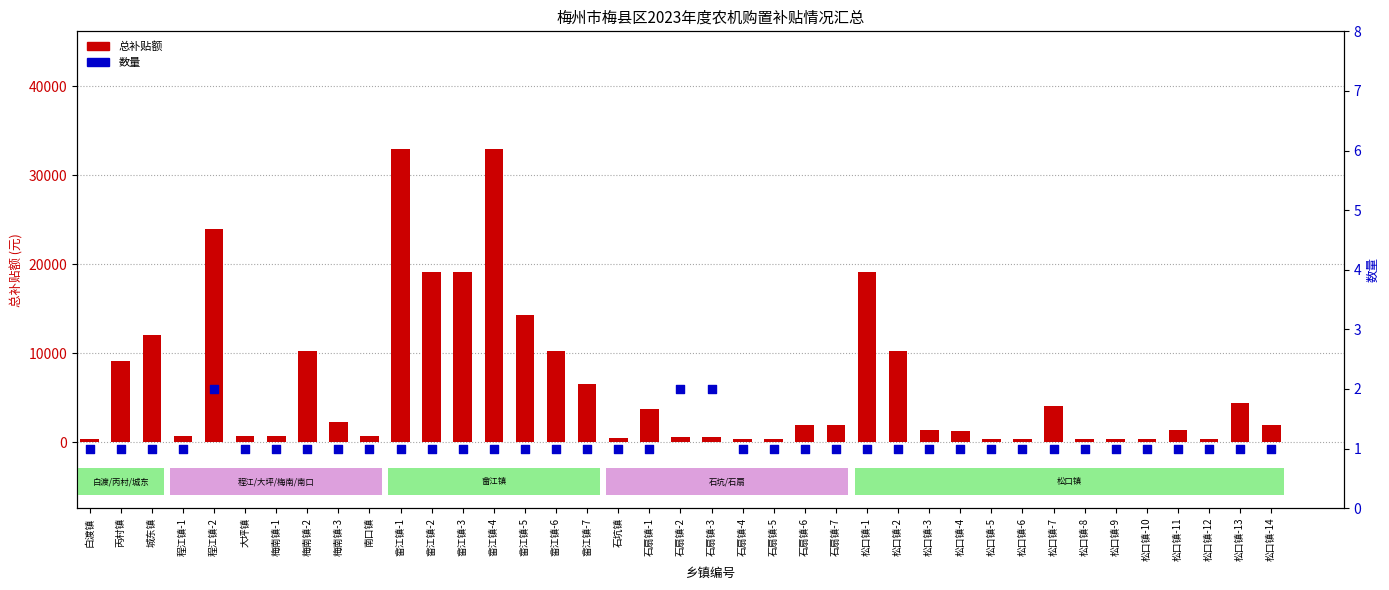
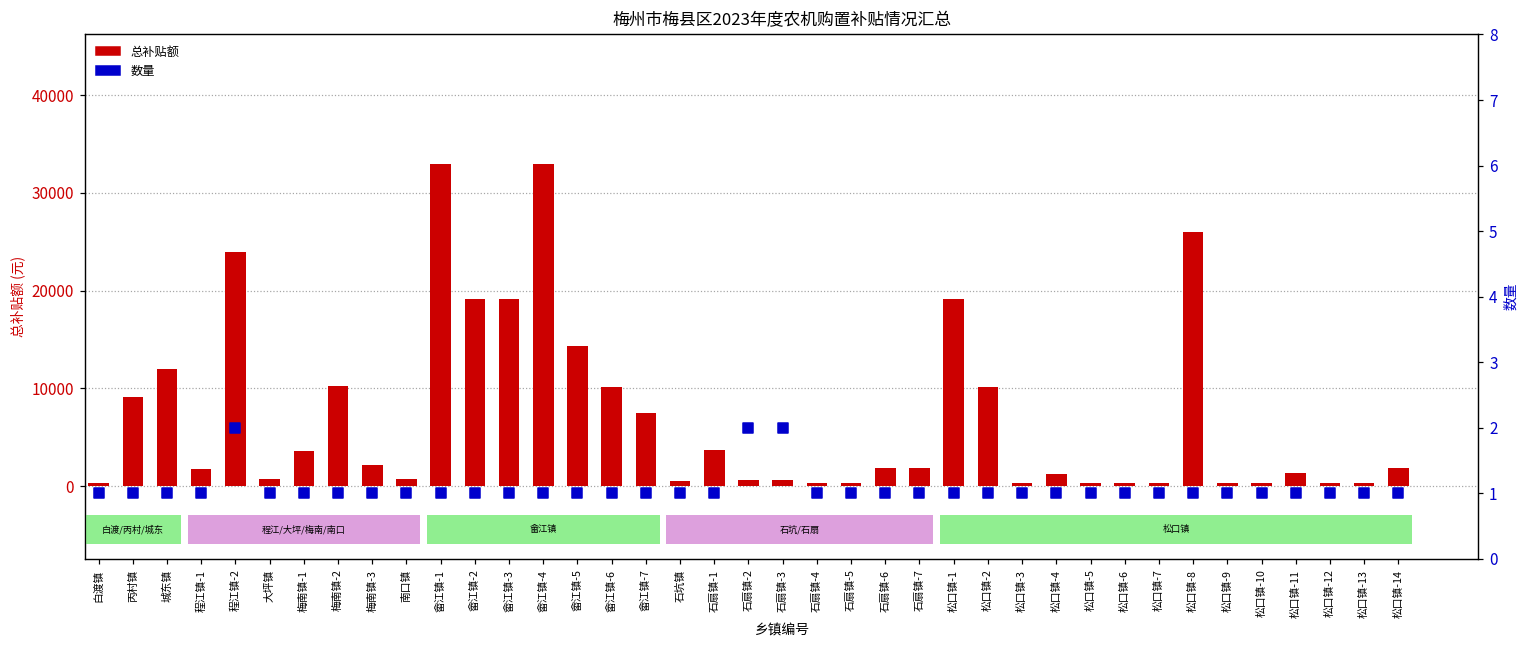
总补贴额, 程江镇-1: 1000 -> 2000
总补贴额, 梅南镇-1: 1000 -> 4000
总补贴额, 畲江镇-7: 7000 -> 8000
总补贴额, 松口镇-3: 1000 -> 0
总补贴额, 松口镇-7: 4000 -> 0
总补贴额, 松口镇-8: 0 -> 26000
总补贴额, 松口镇-13: 4000 -> 0
